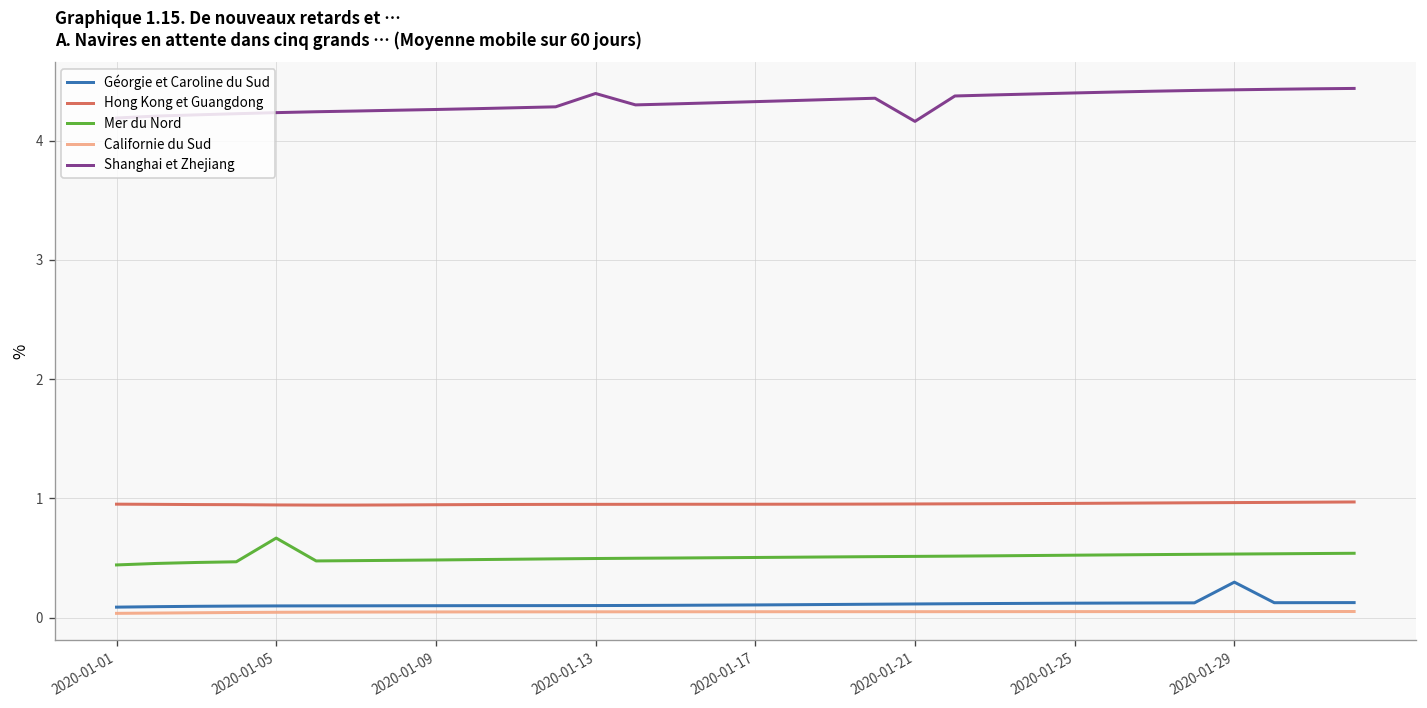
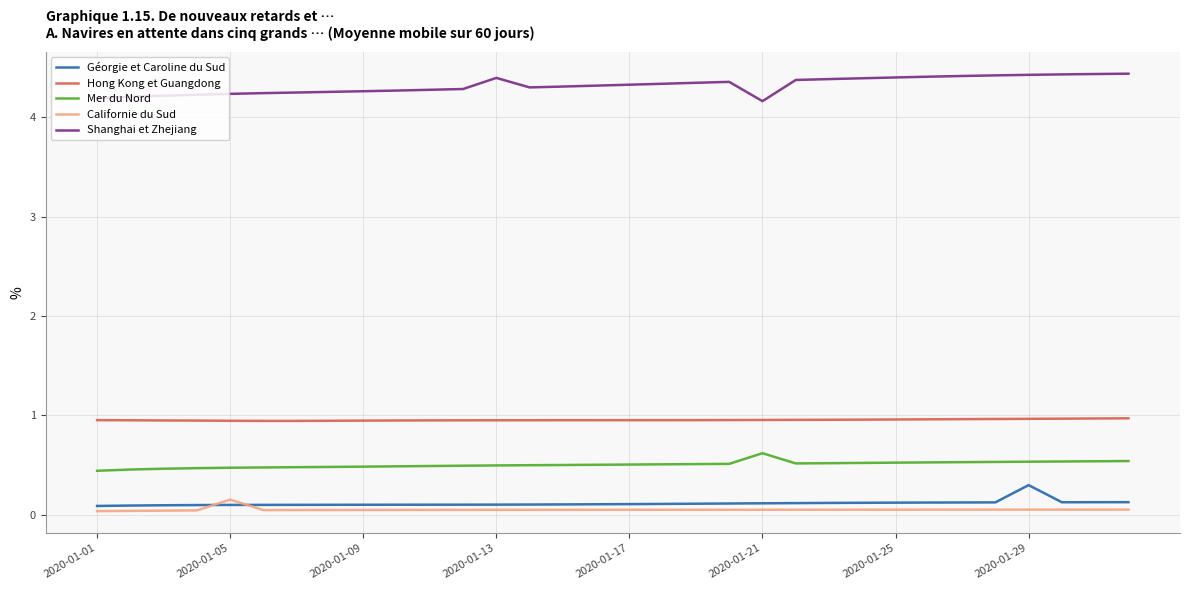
Mer du Nord, 2020-01-05: 0.7 -> 0.5
Californie du Sud, 2020-01-05: 0.0 -> 0.2
Mer du Nord, 2020-01-21: 0.5 -> 0.6
